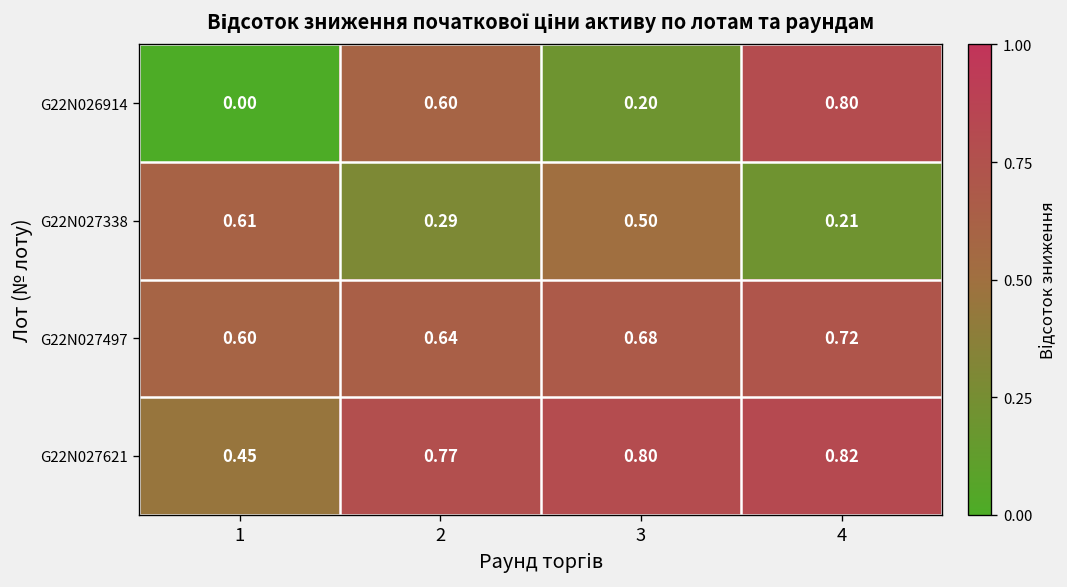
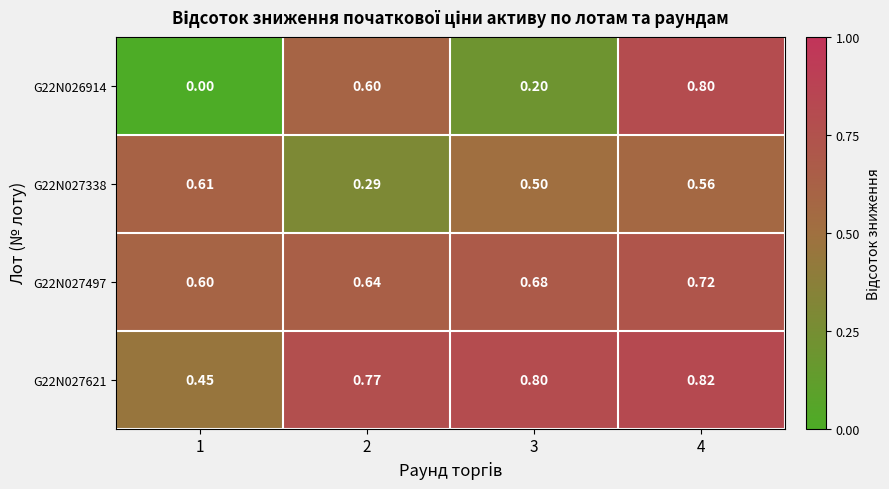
G22N027338, 4: 0.21 -> 0.56
